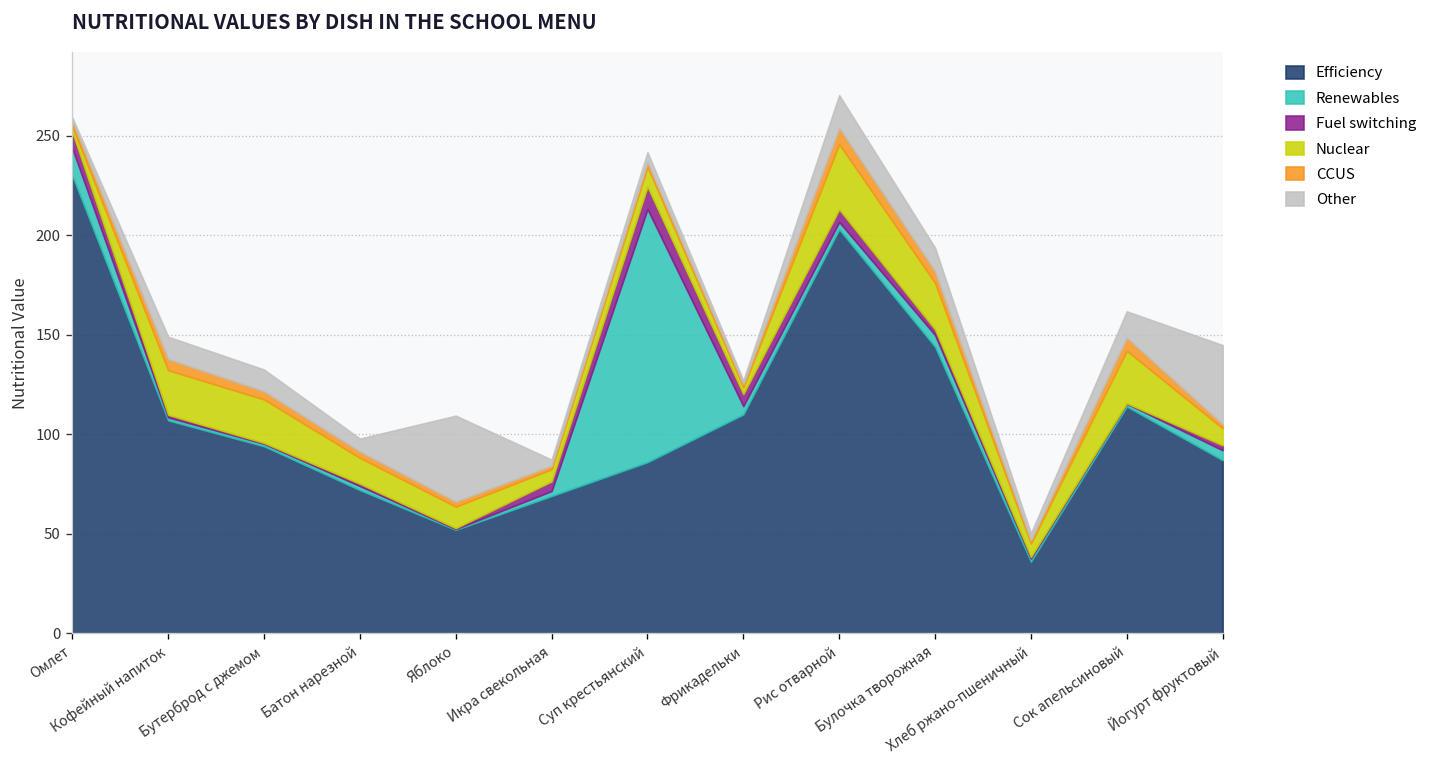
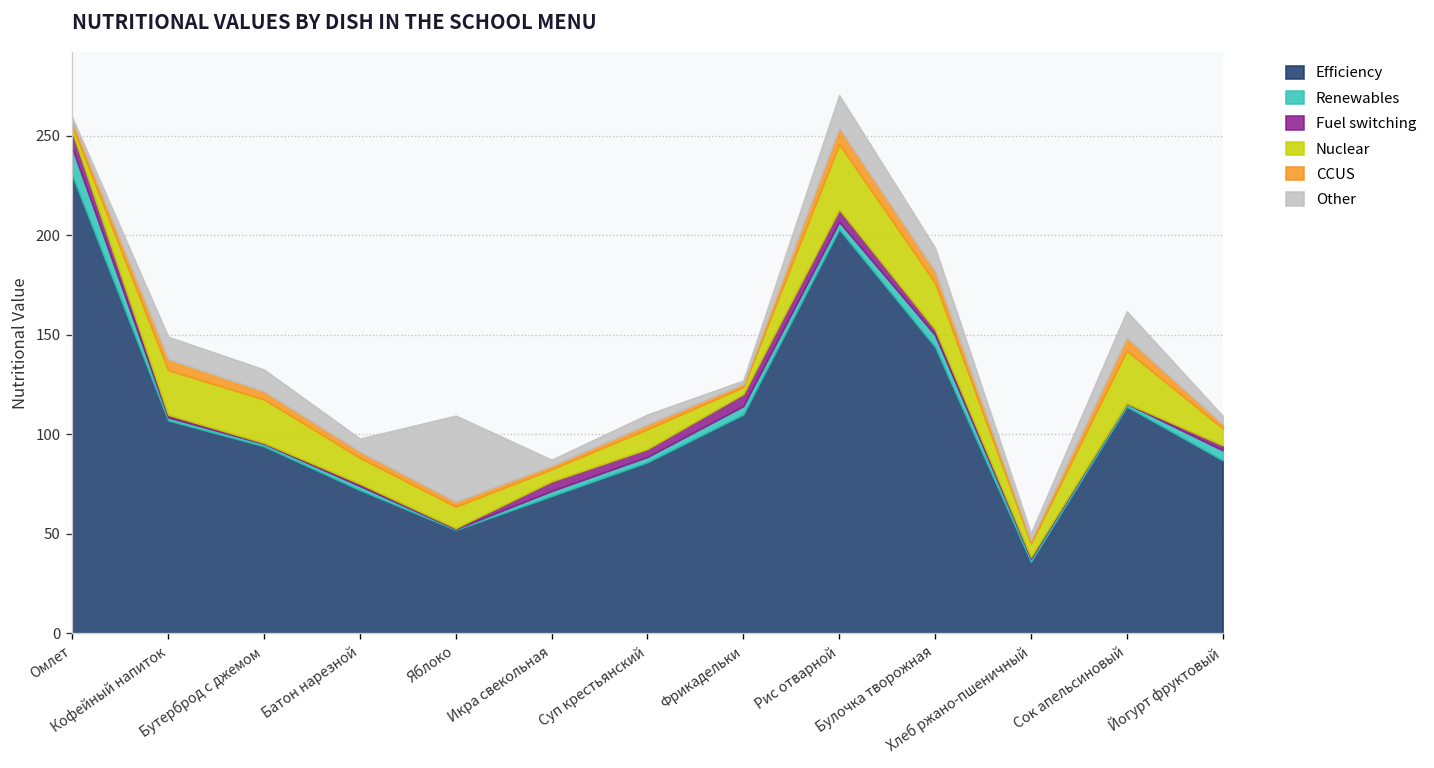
Renewables, Суп крестьянский: 127 -> 3
Fuel switching, Суп крестьянский: 11 -> 4
Other, Йогурт фруктовый: 40 -> 4
